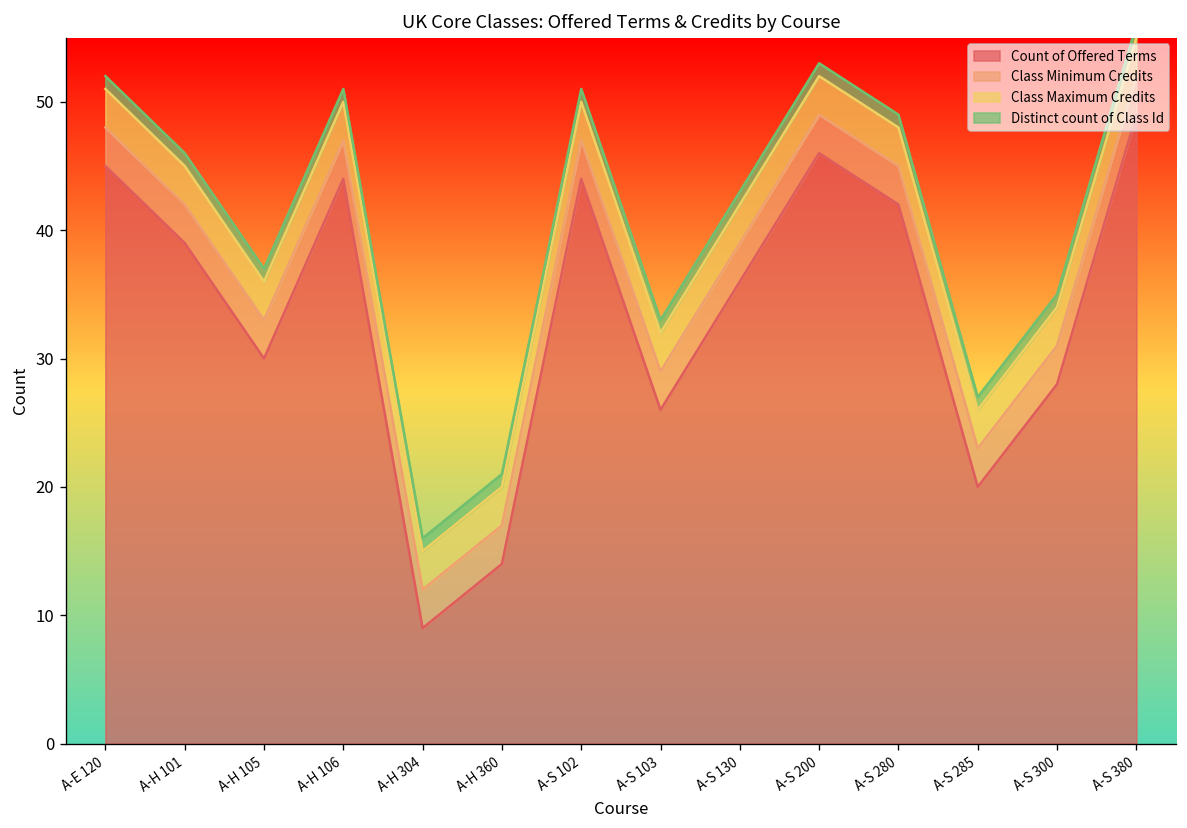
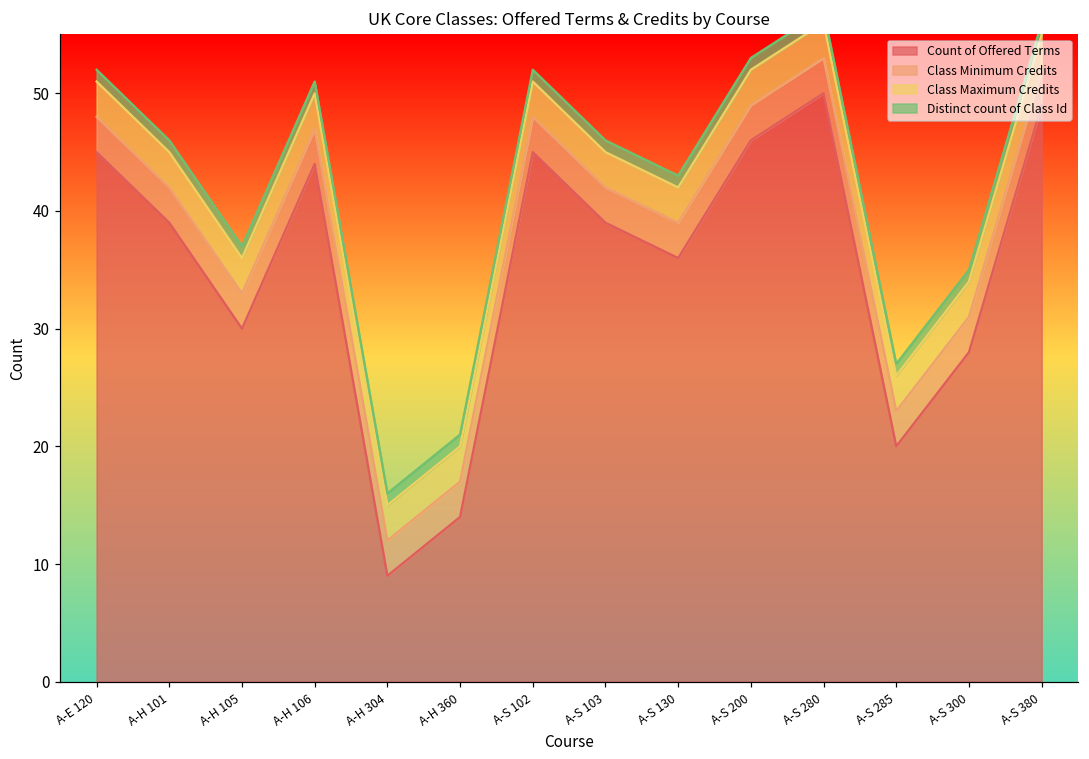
Count of Offered Terms, A-S 102: 44 -> 45
Count of Offered Terms, A-S 103: 26 -> 39
Count of Offered Terms, A-S 280: 42 -> 50
